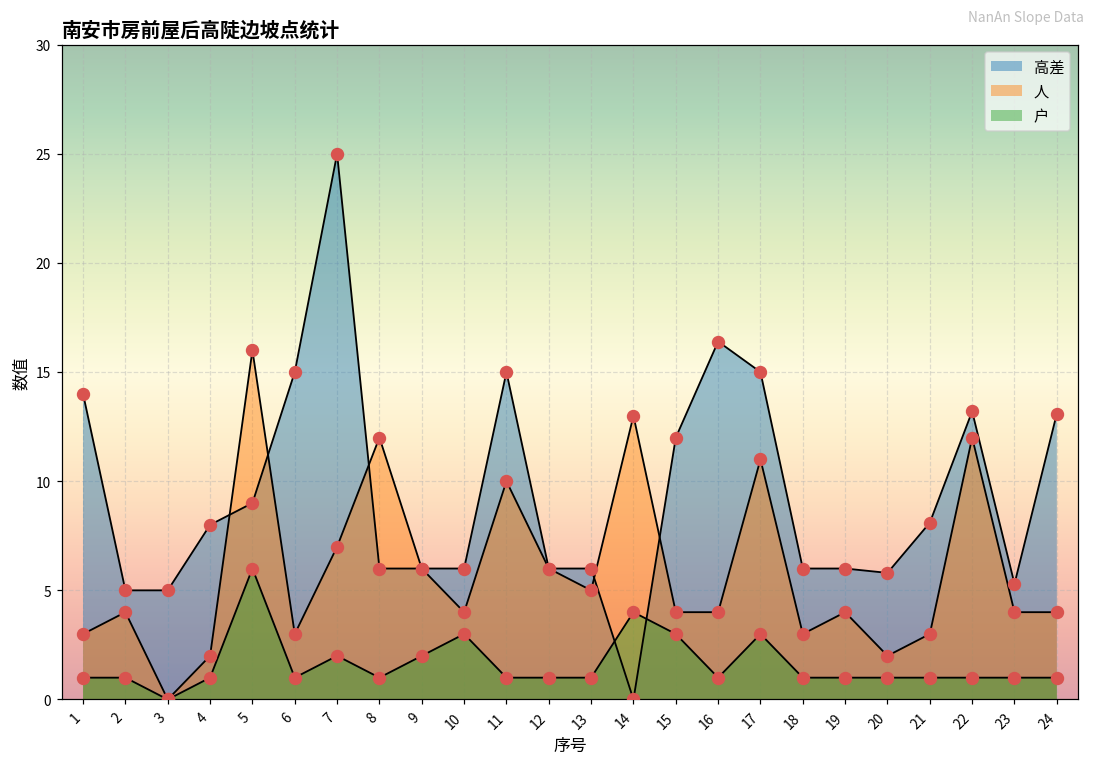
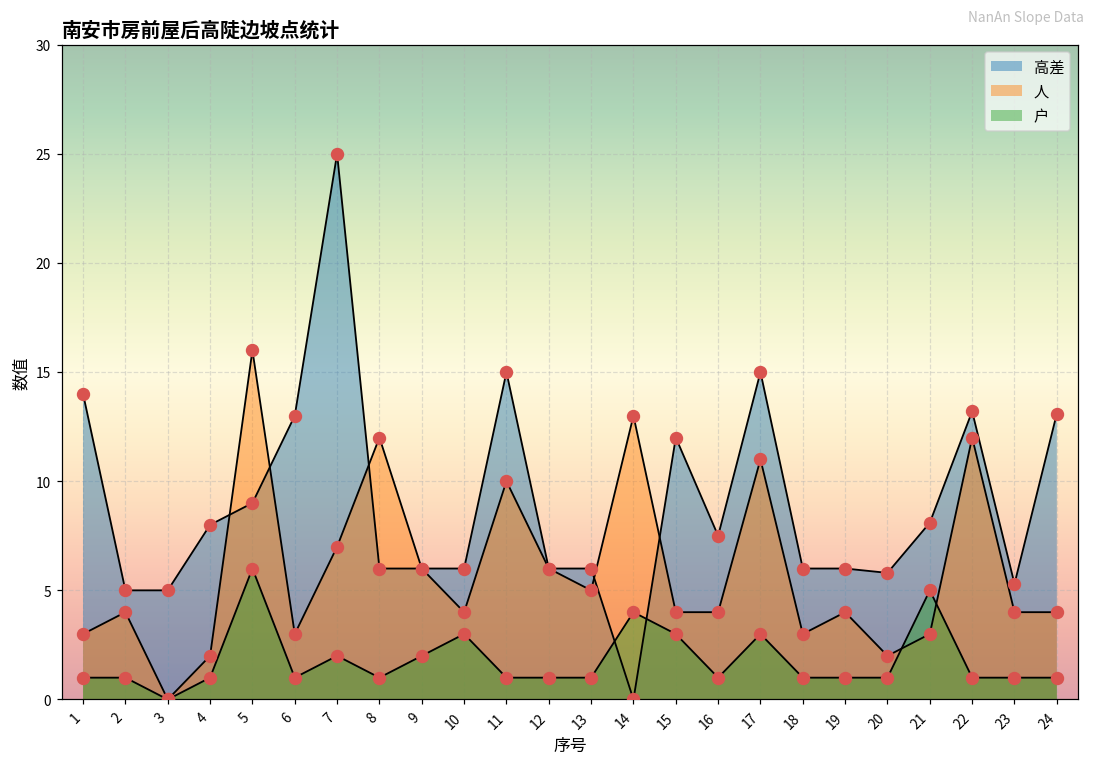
高差, 6: 15 -> 13
高差, 16: 16.4 -> 7.5
户, 21: 1 -> 5
